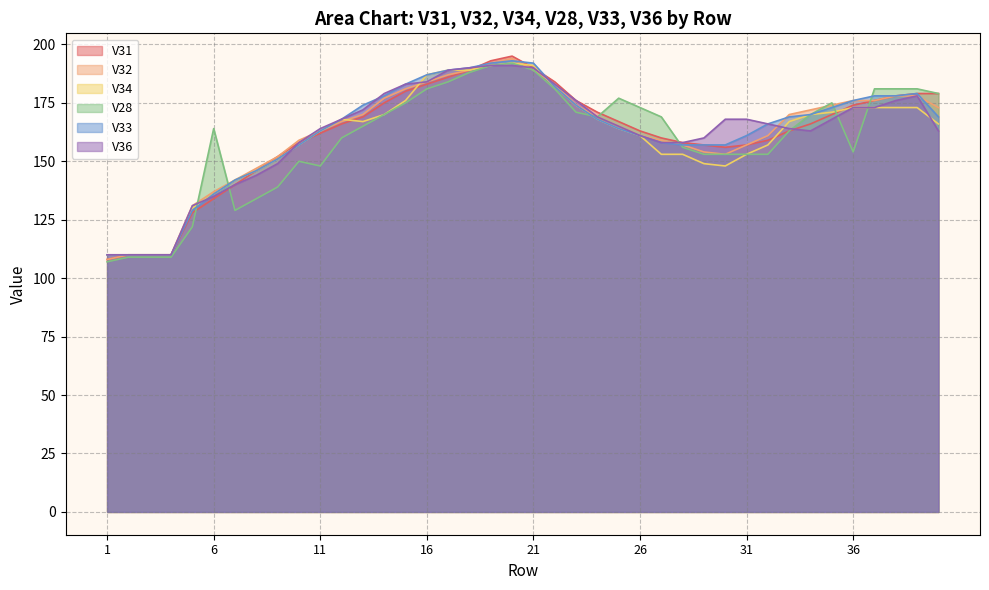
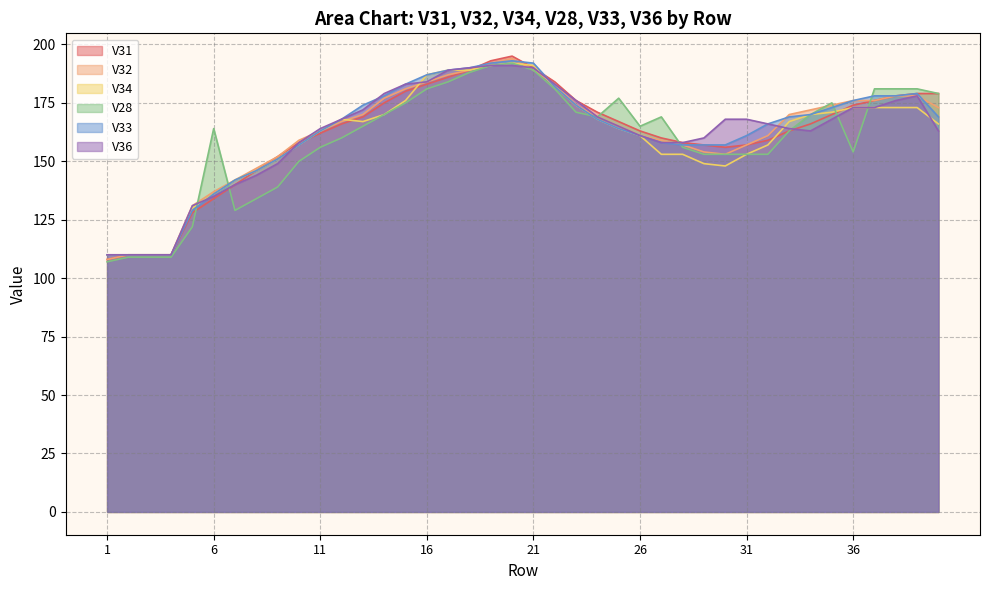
V28, 11: 148 -> 156
V28, 26: 173 -> 165
